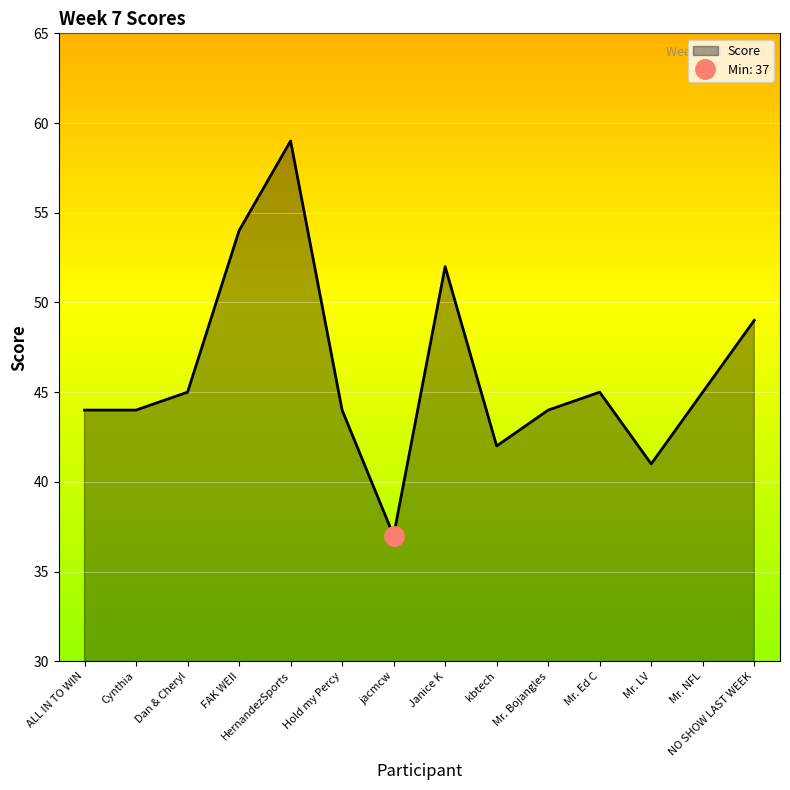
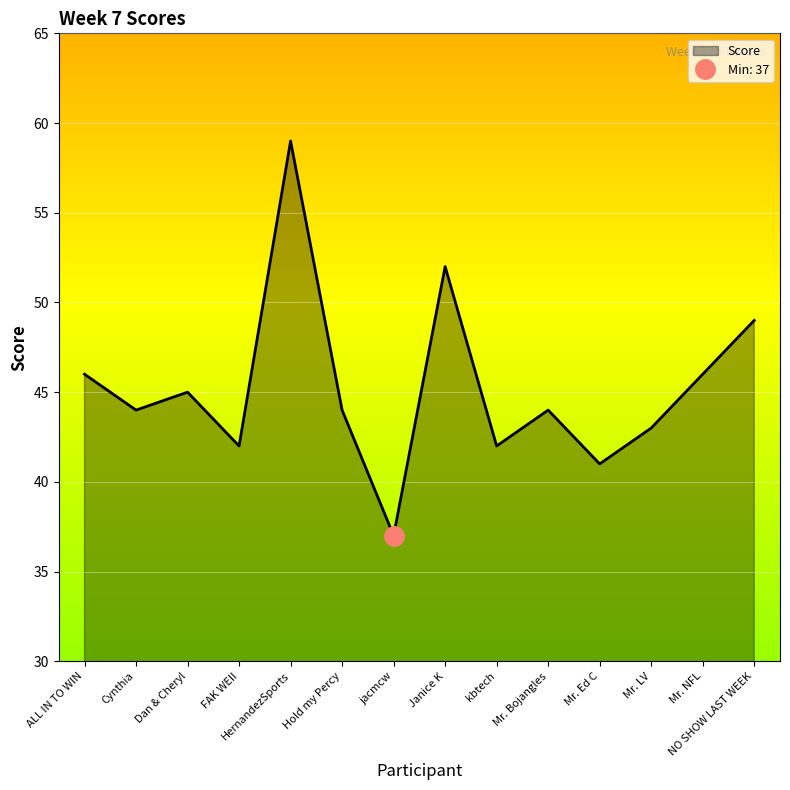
Score, ALL IN TO WIN: 44 -> 46
Score, FAK WEII: 54 -> 42
Score, Mr. Ed C: 45 -> 41
Score, Mr. LV: 41 -> 43
Score, Mr. NFL: 45 -> 46
